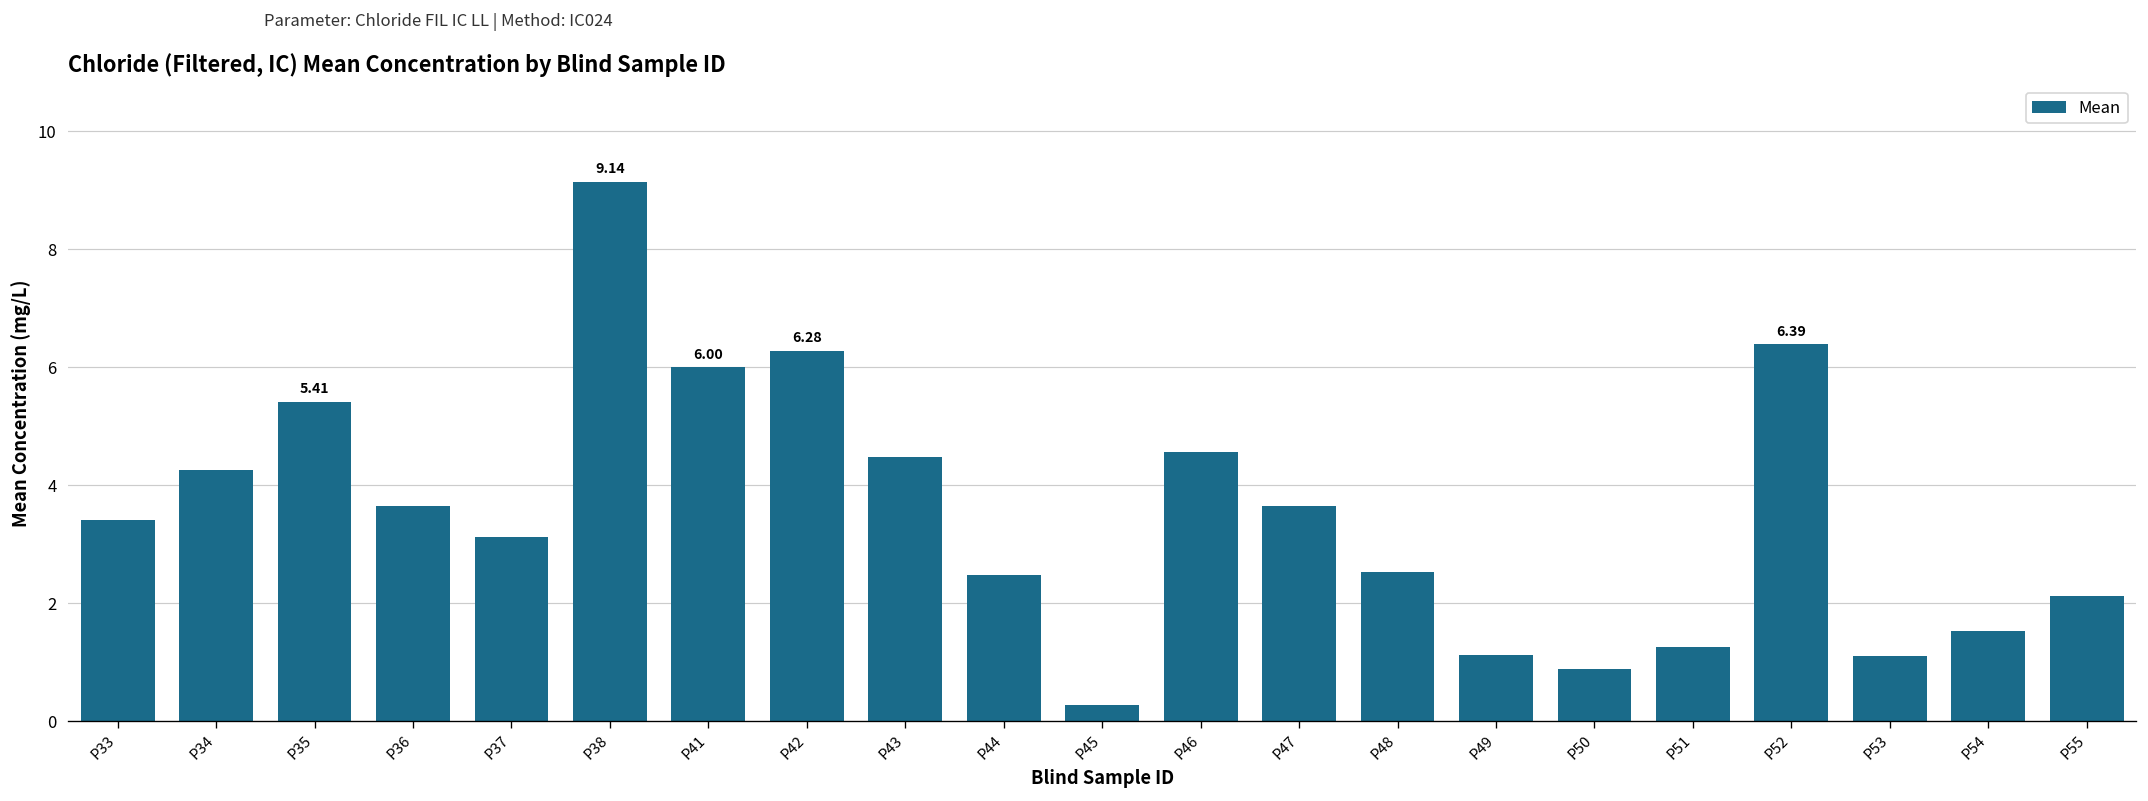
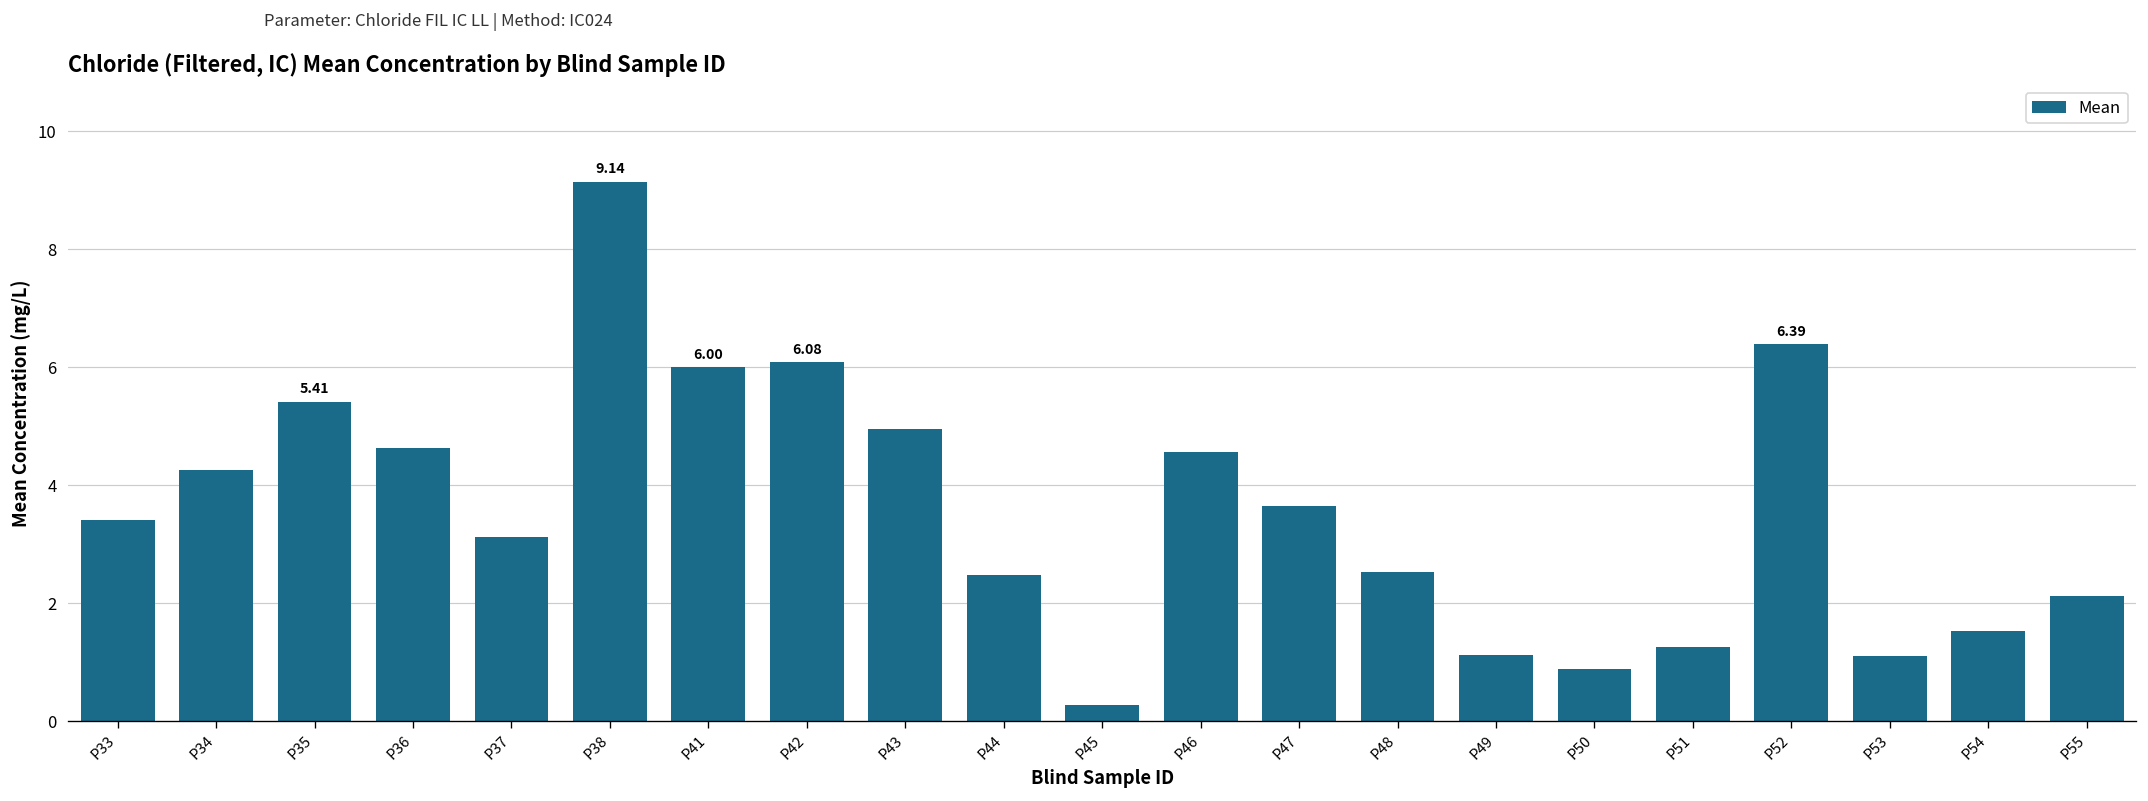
P36: 3.6 -> 4.6
P42: 6.28 -> 6.08
P43: 4.5 -> 4.9
